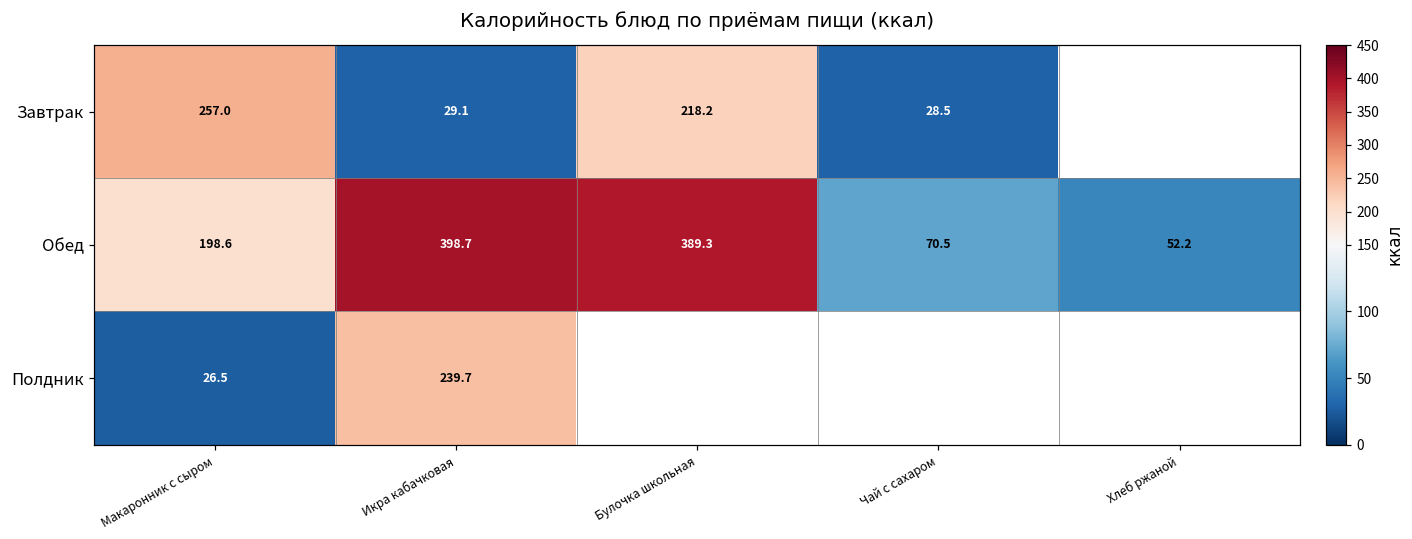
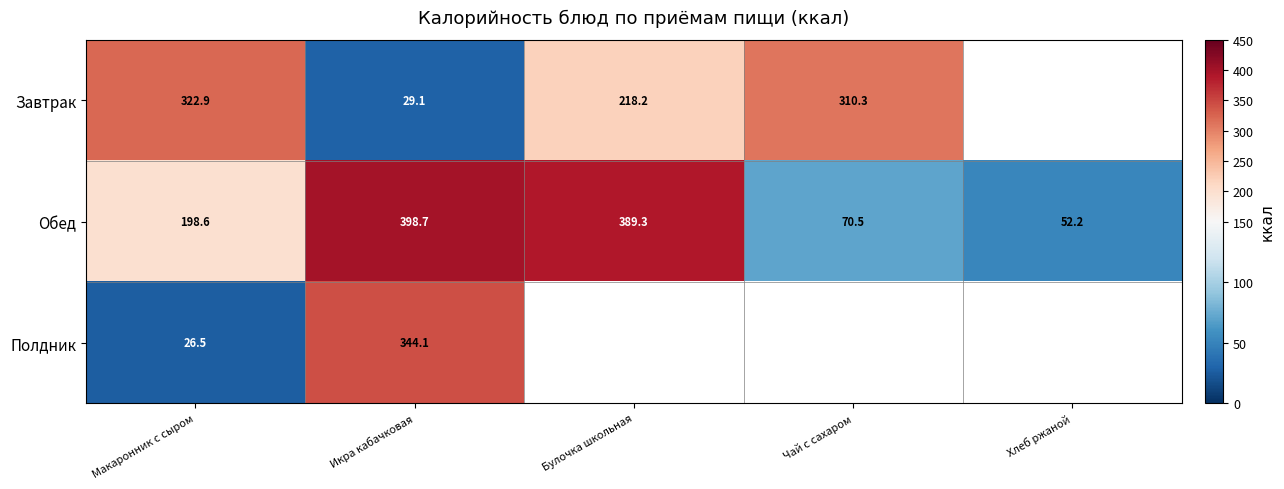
Завтрак, Макаронник с сыром: 257.0 -> 322.9
Завтрак, Чай с сахаром: 28.5 -> 310.3
Полдник, Икра кабачковая: 239.7 -> 344.1
